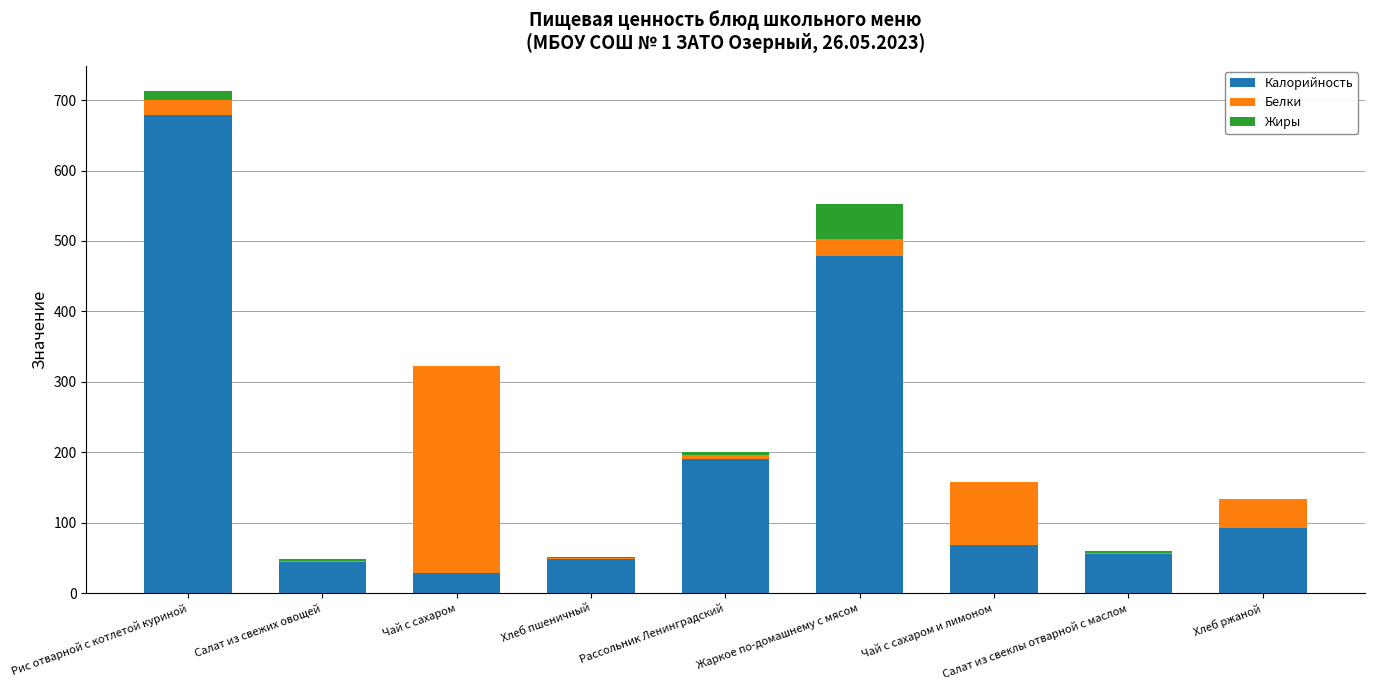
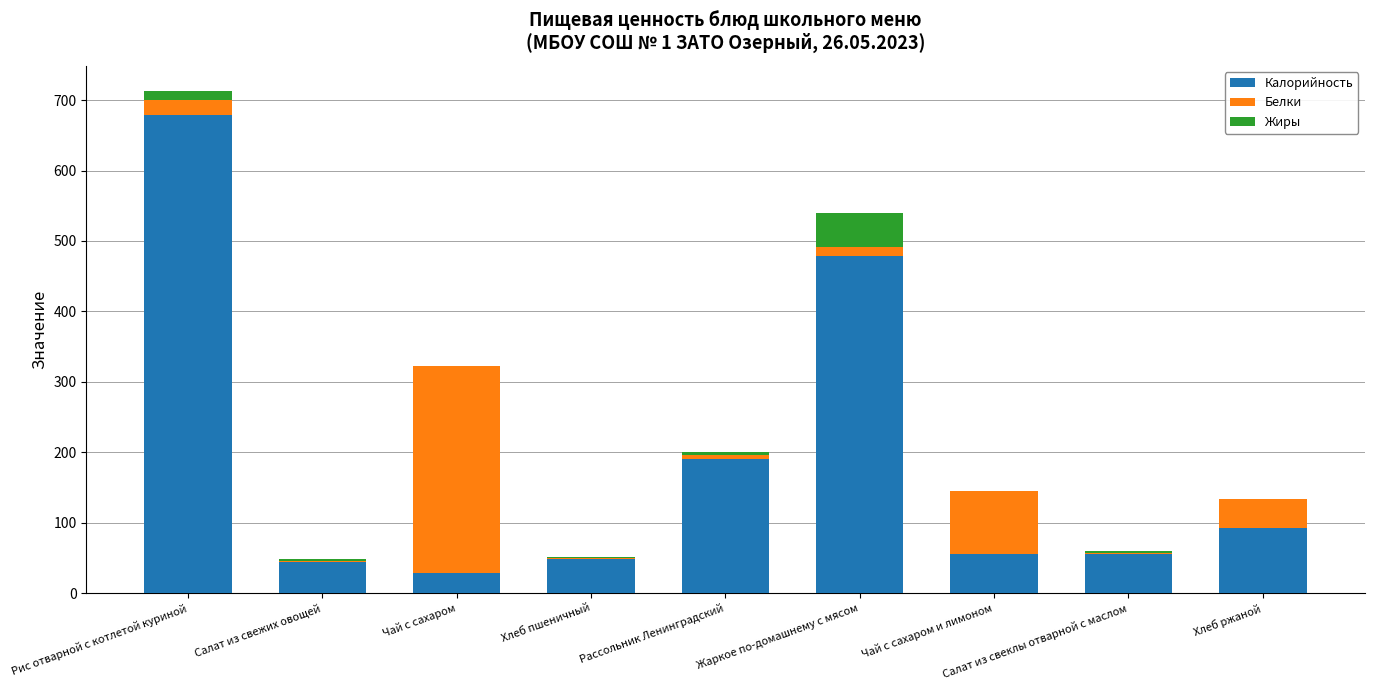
Белки, Жаркое по-домашнему с мясом: 20 -> 10
Калорийность, Чай с сахаром и лимоном: 70 -> 60
